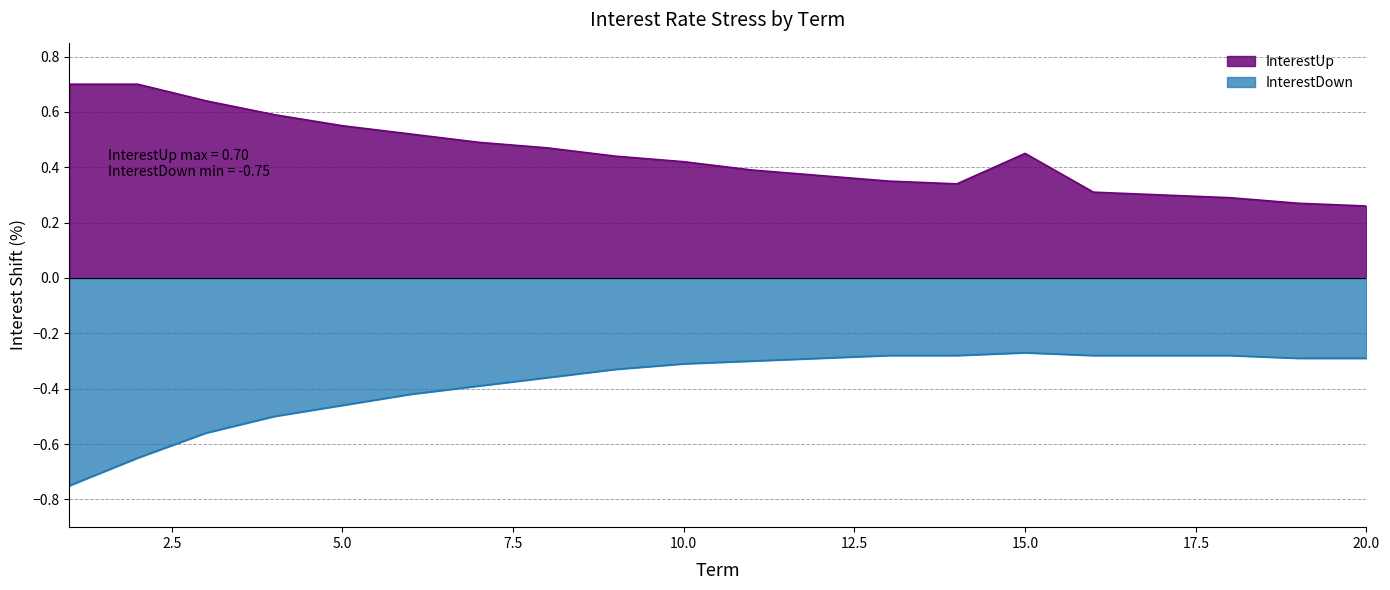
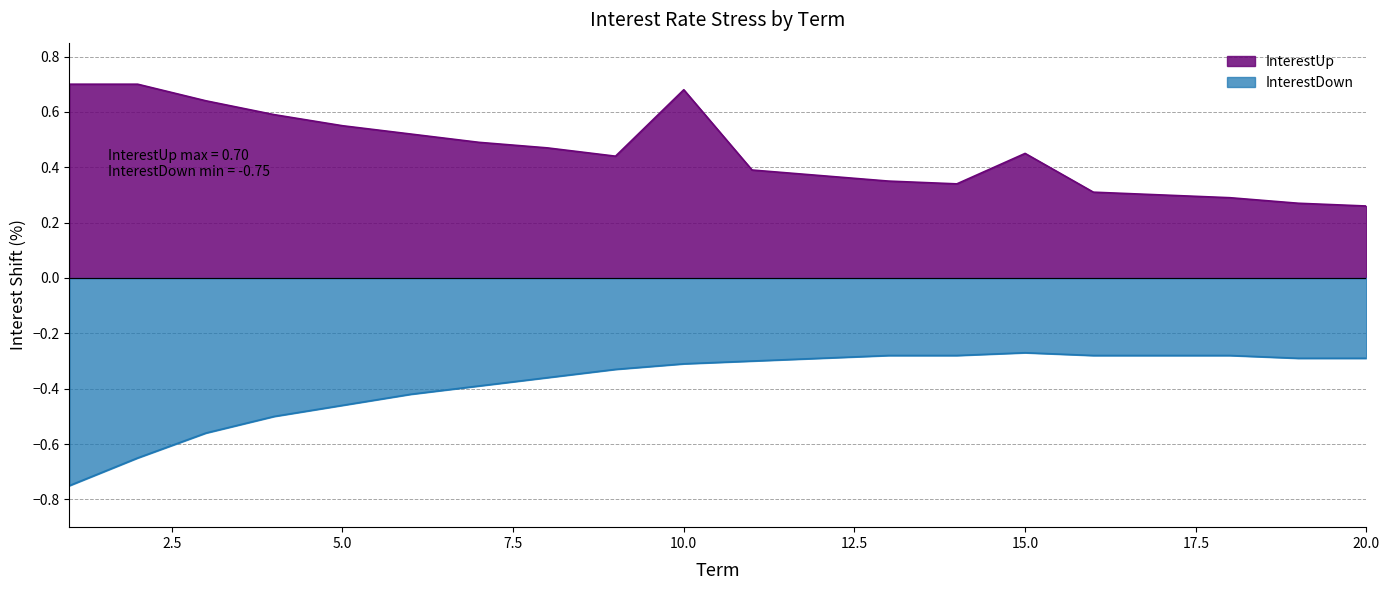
InterestUp, 10.0: 0.42 -> 0.68
